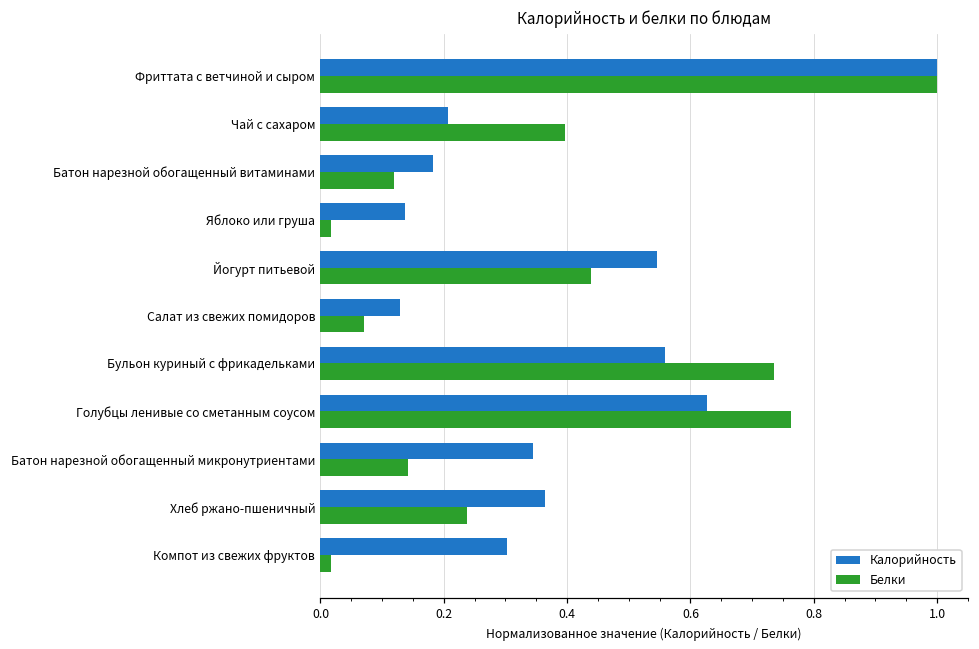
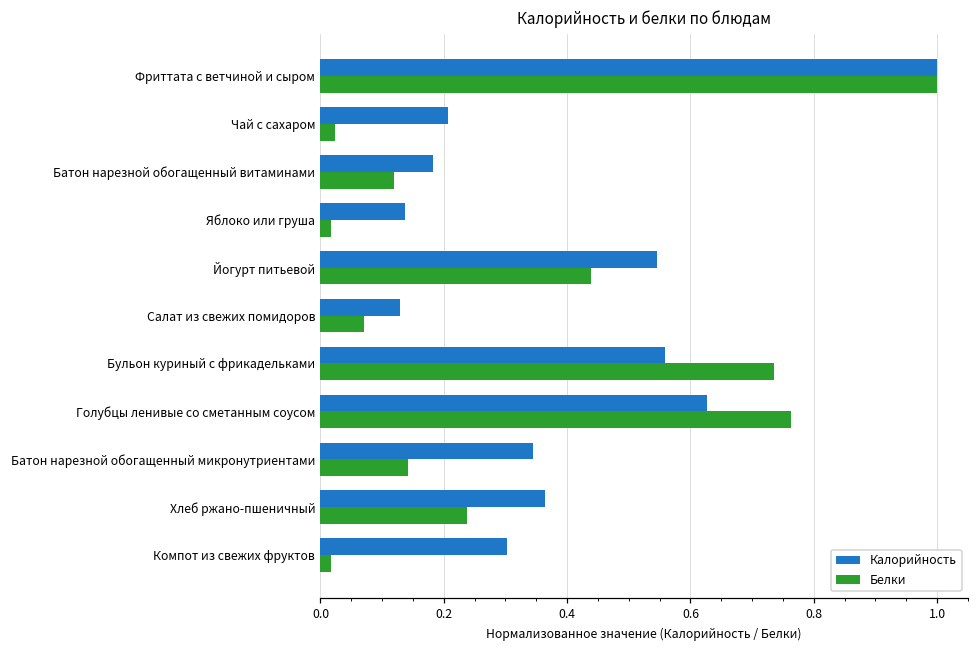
Белки, Чай с сахаром: 0.40 -> 0.02
